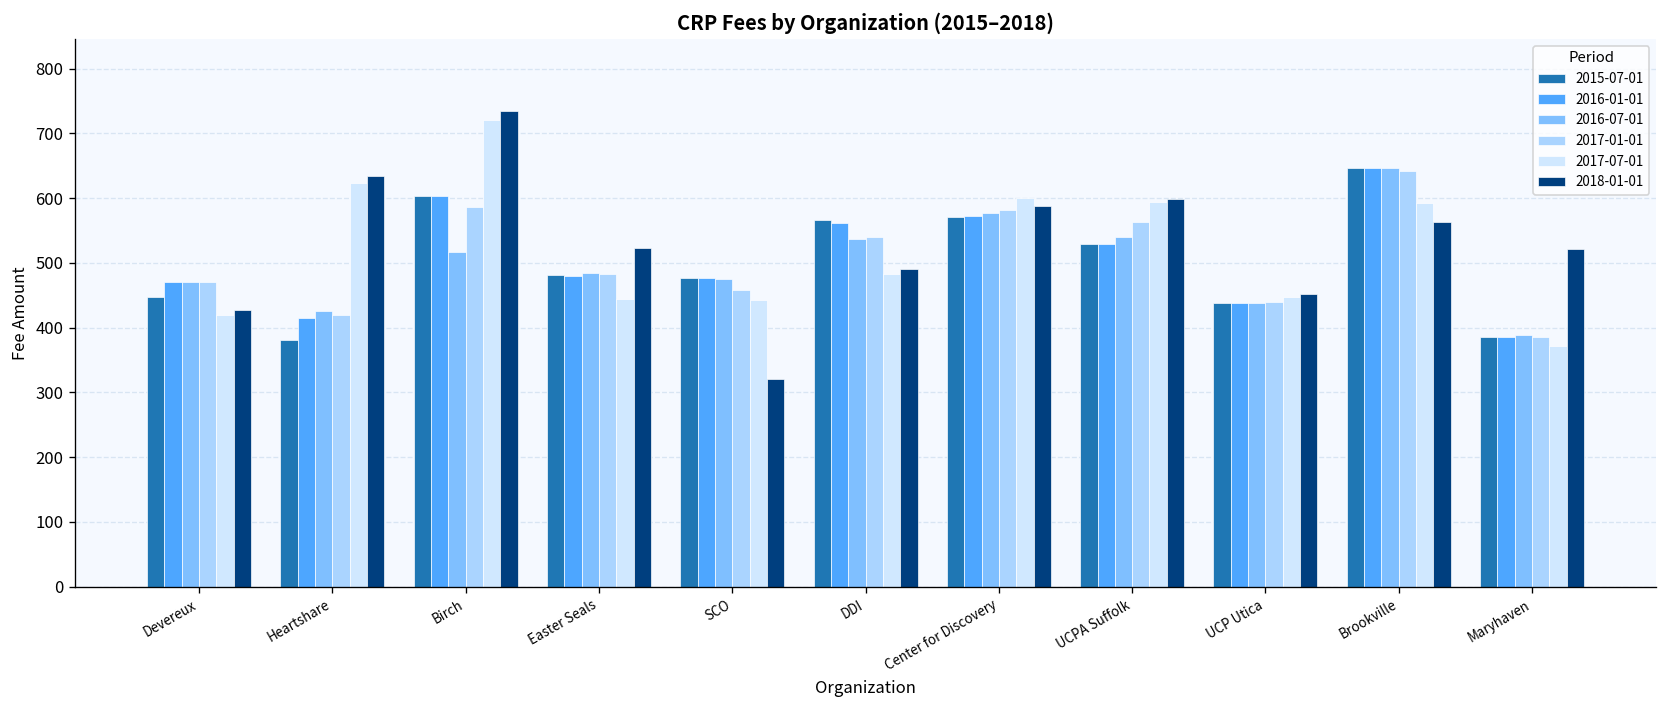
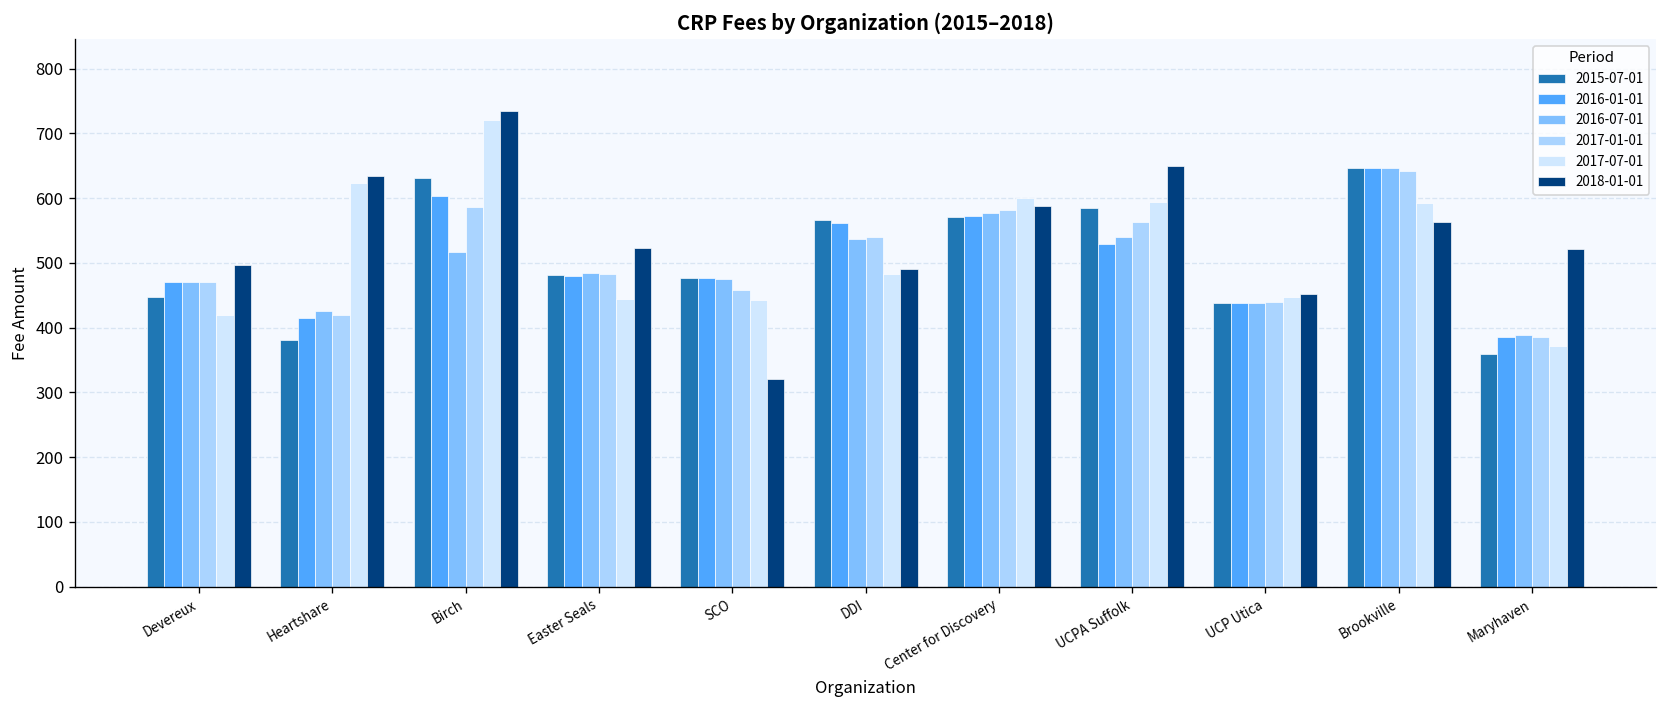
2018-01-01, Devereux: 430 -> 500
2015-07-01, Birch: 600 -> 630
2015-07-01, UCPA Suffolk: 530 -> 580
2018-01-01, UCPA Suffolk: 600 -> 650
2015-07-01, Maryhaven: 390 -> 360
